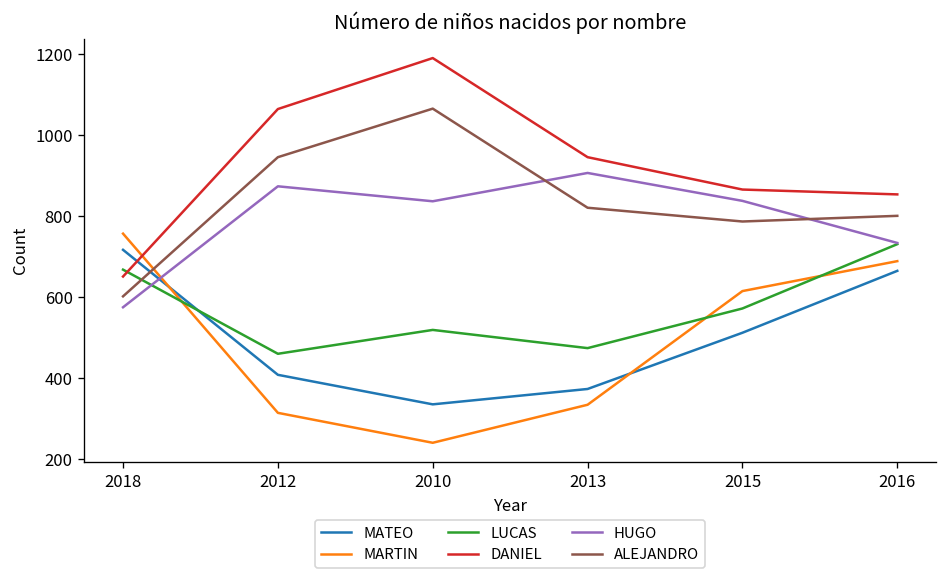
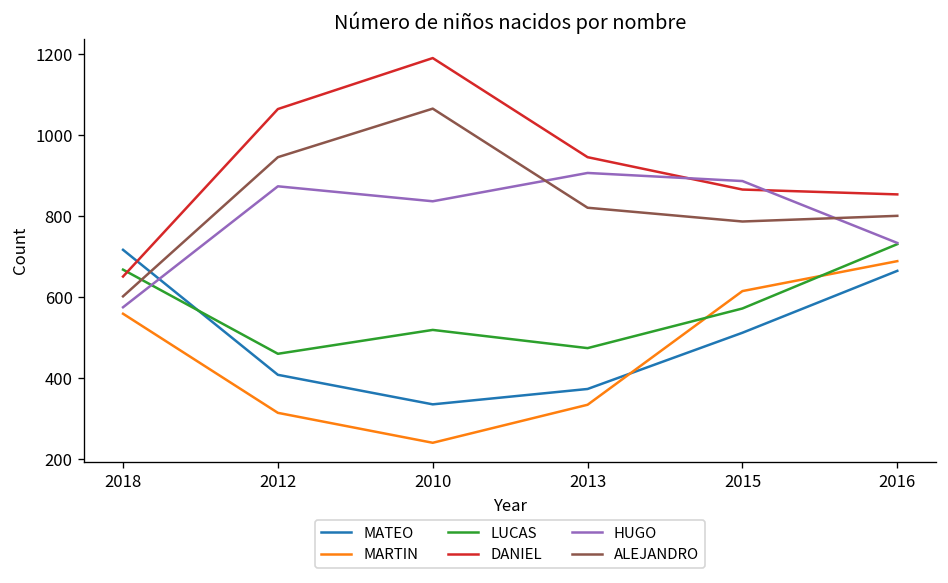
MARTIN, 2018: 760 -> 560
HUGO, 2015: 840 -> 890
